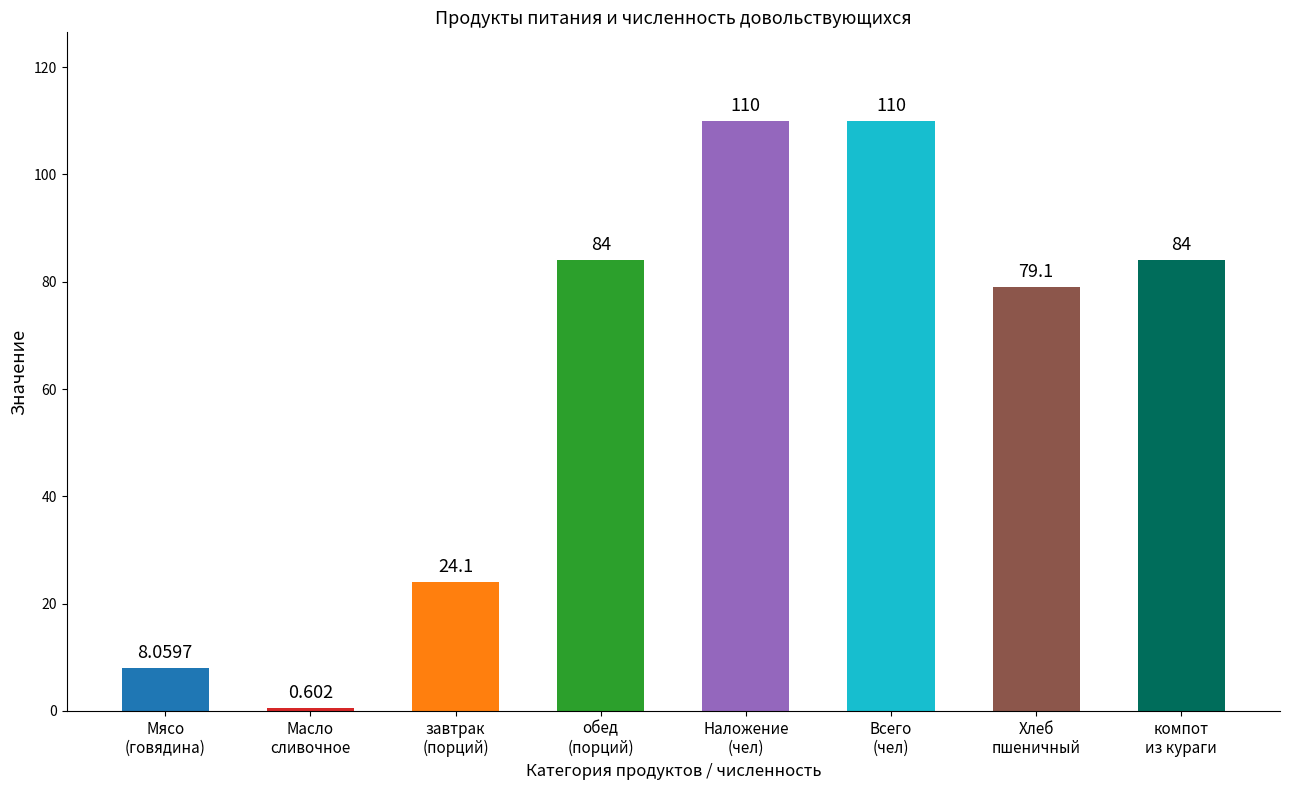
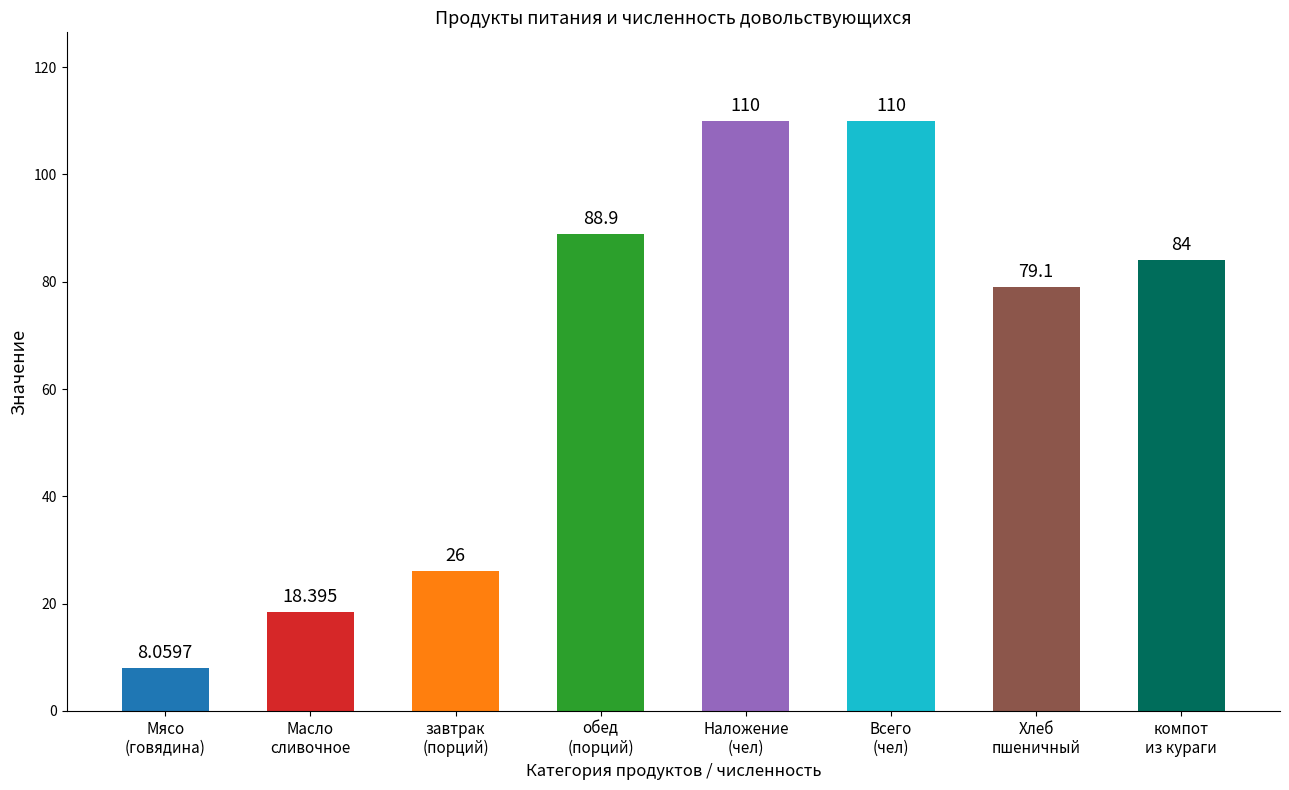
Масло сливочное: 0.602 -> 18.395
завтрак (порций): 24.1 -> 26
обед (порций): 84 -> 88.9
